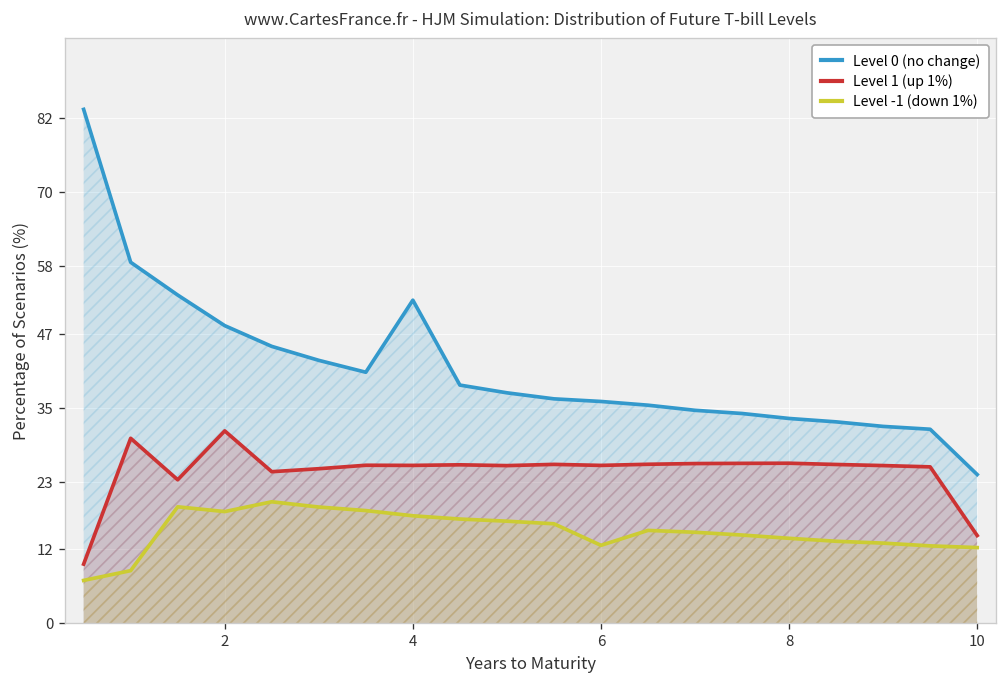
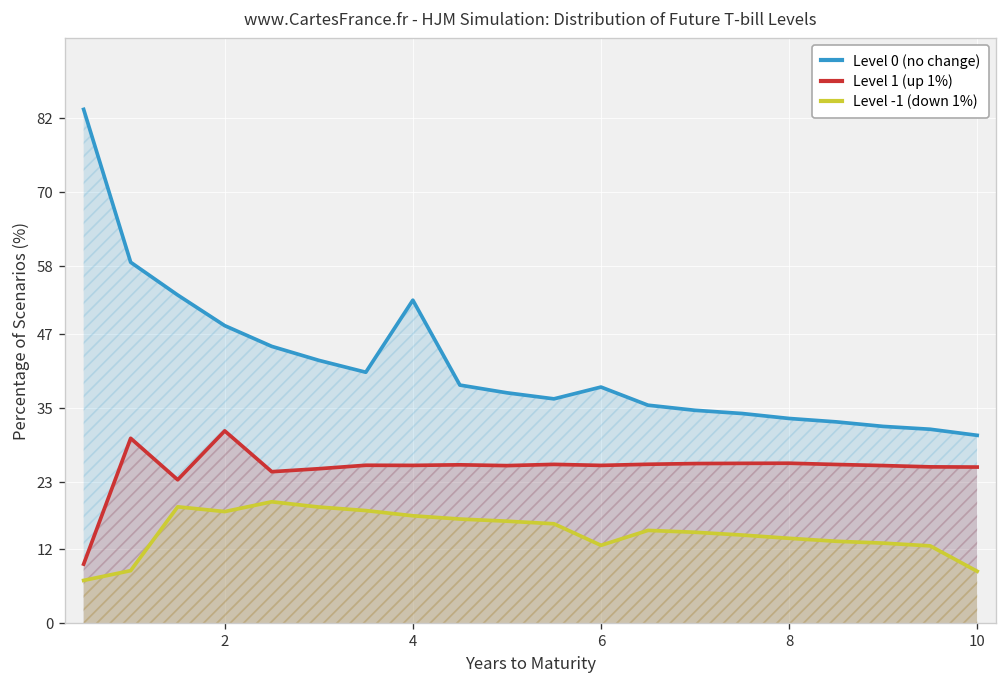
Level 0 (no change), 6: 36 -> 38
Level 0 (no change), 10: 24 -> 31
Level 1 (up 1%), 10: 14 -> 25
Level -1 (down 1%), 10: 12 -> 8
